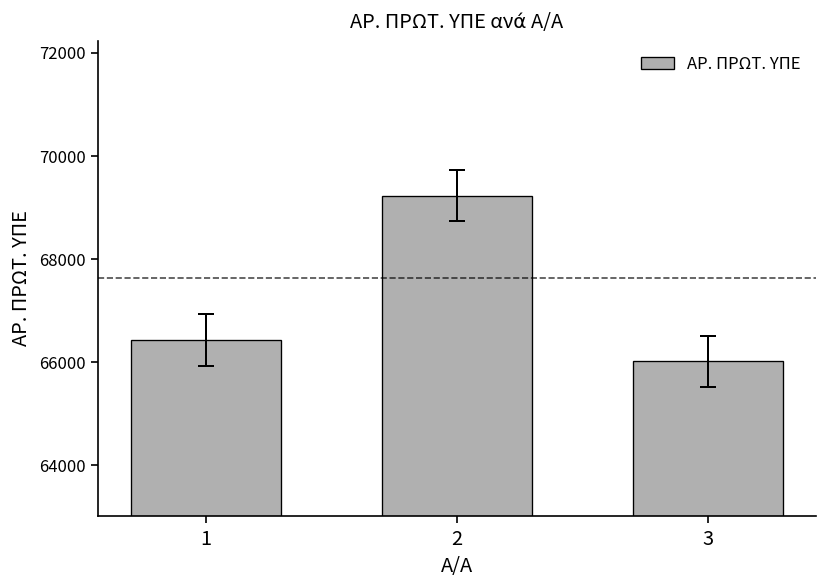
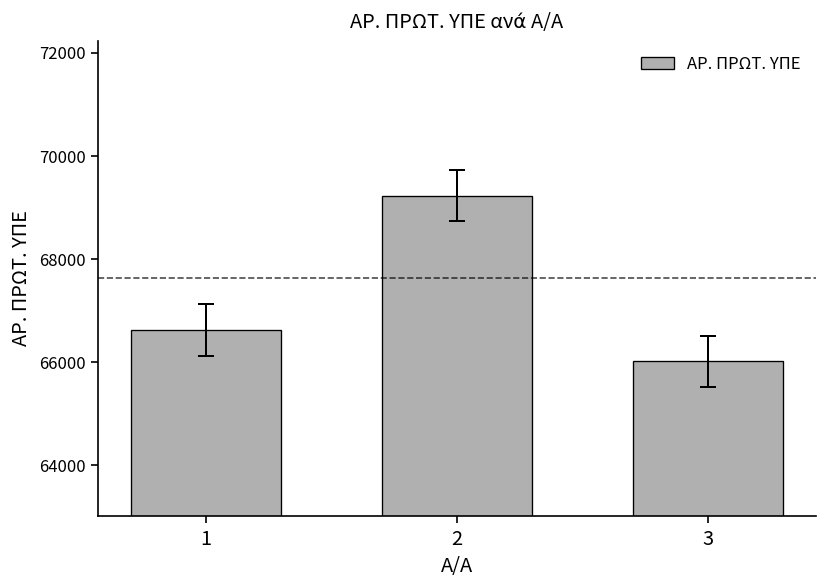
ΑΡ. ΠΡΩΤ. ΥΠΕ, 1: 66400 -> 66600
